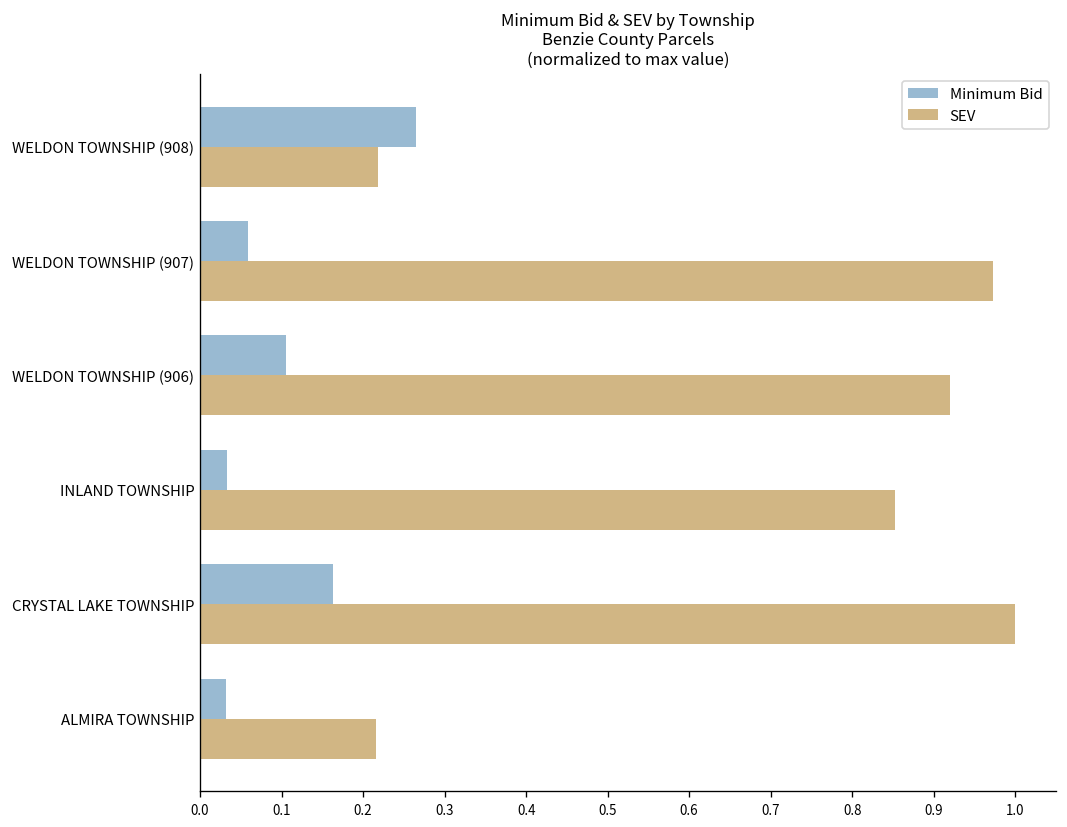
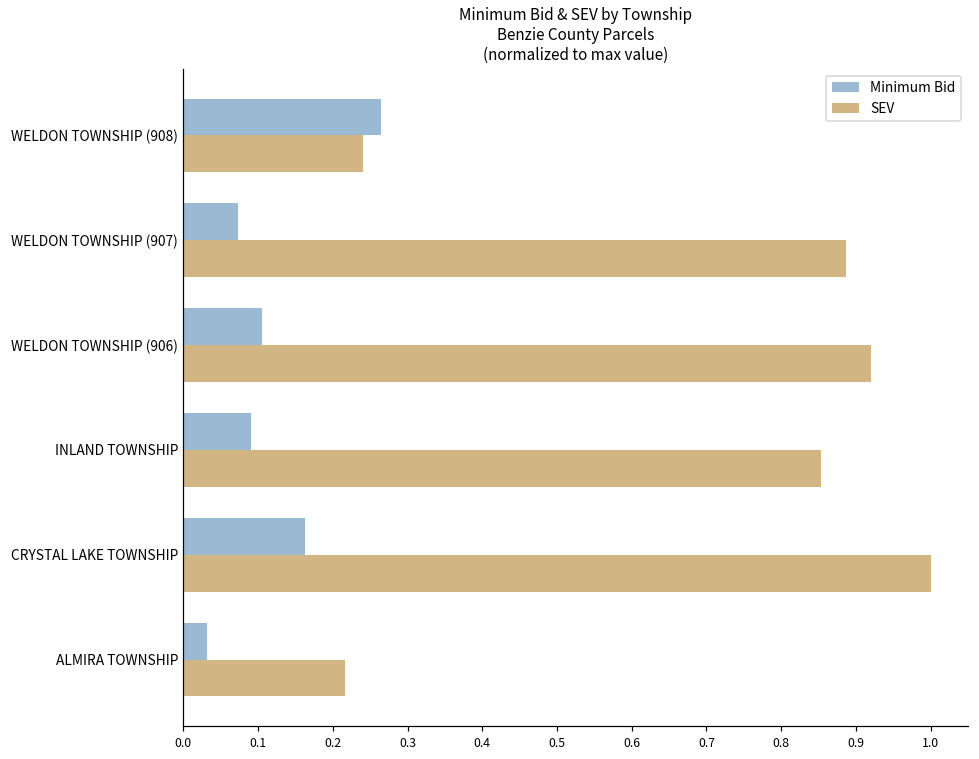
SEV, WELDON TOWNSHIP (908): 0.22 -> 0.24
Minimum Bid, WELDON TOWNSHIP (907): 0.06 -> 0.07
SEV, WELDON TOWNSHIP (907): 0.97 -> 0.89
Minimum Bid, INLAND TOWNSHIP: 0.03 -> 0.09
